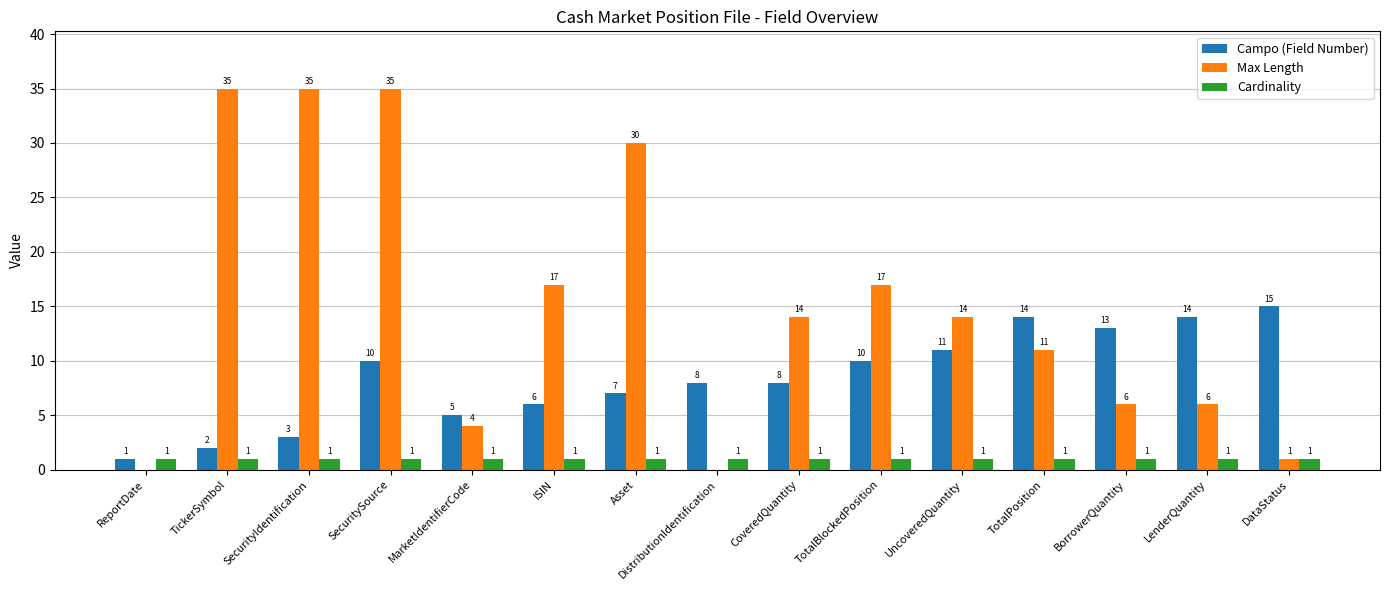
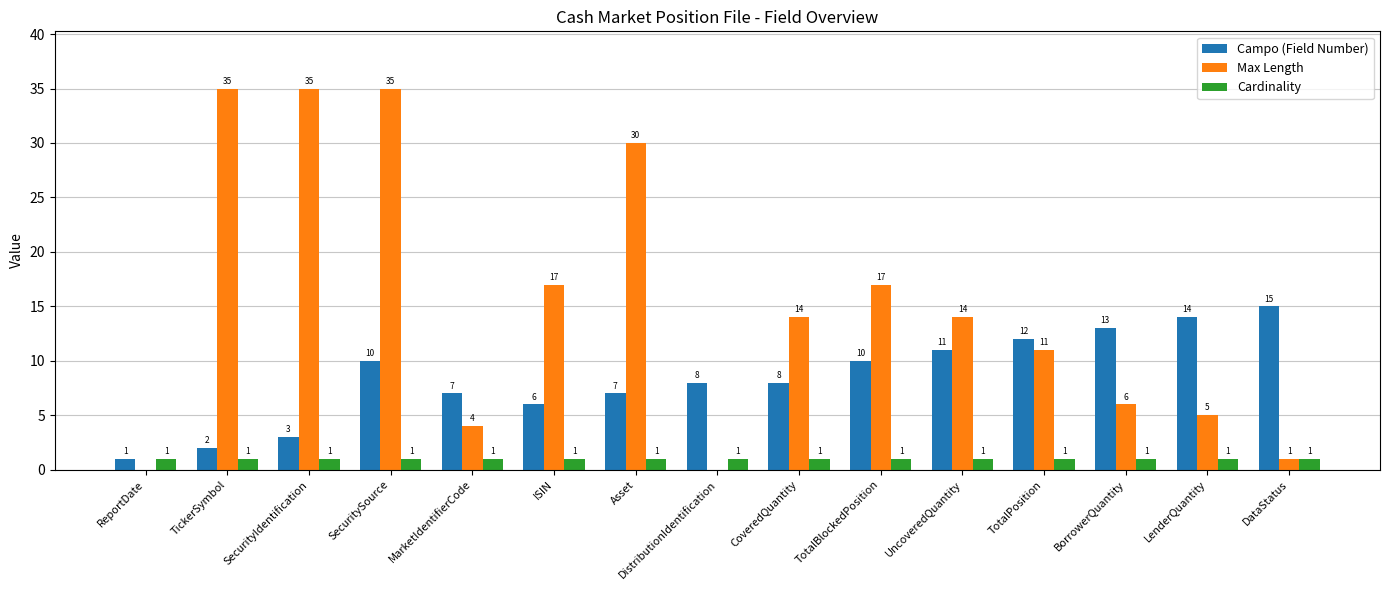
Campo (Field Number), MarketIdentifierCode: 5 -> 7
Campo (Field Number), TotalPosition: 14 -> 12
Max Length, LenderQuantity: 6 -> 5
